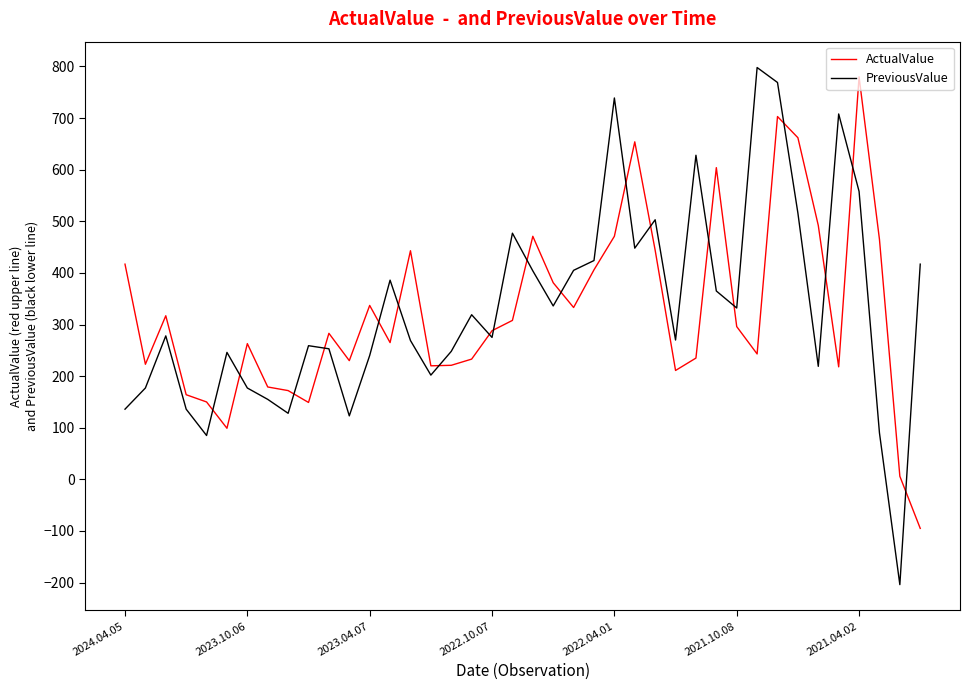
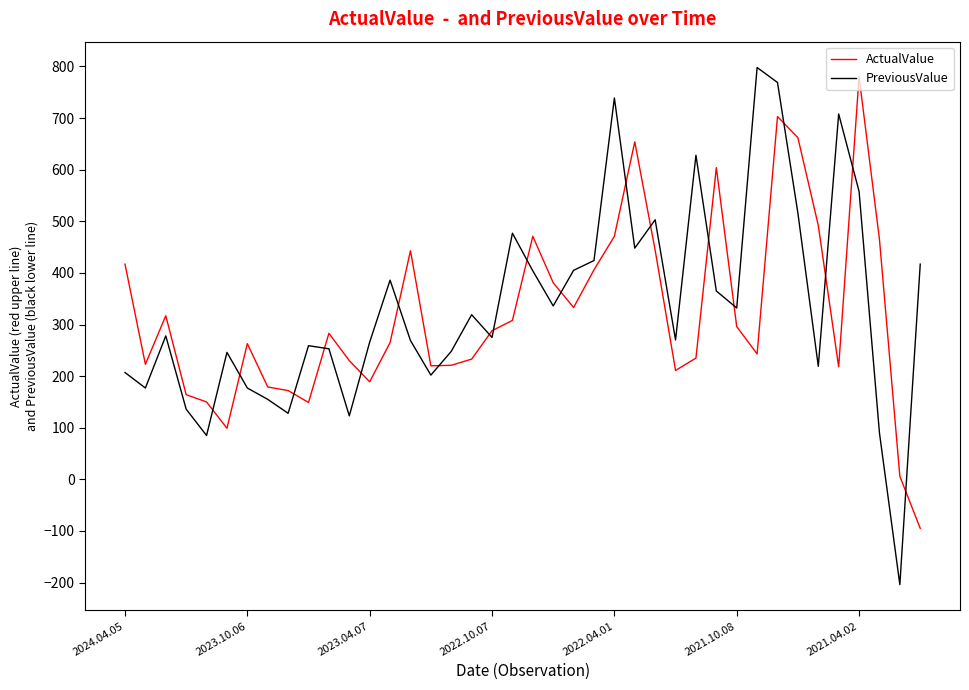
PreviousValue, 2024.04.05: 140 -> 210
ActualValue, 2023.04.07: 340 -> 190
PreviousValue, 2023.04.07: 240 -> 270
